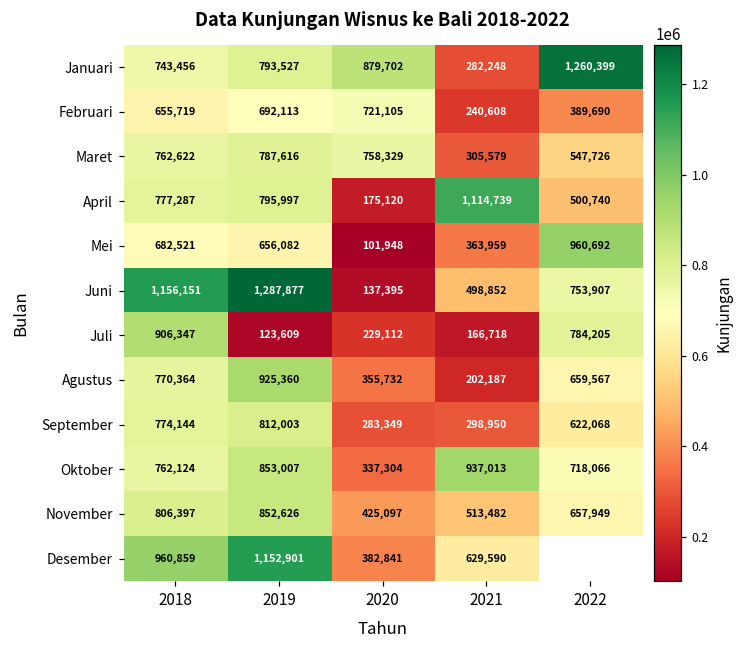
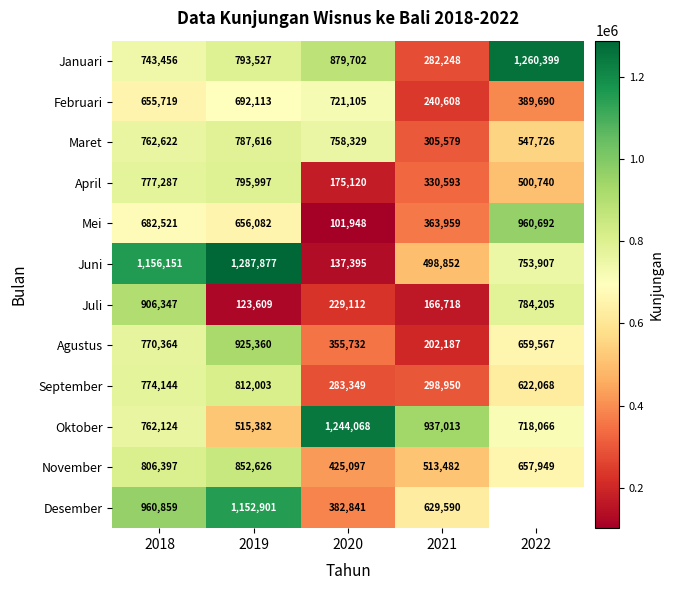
April, 2021: 1,114,739 -> 330,593
Oktober, 2019: 853,007 -> 515,382
Oktober, 2020: 337,304 -> 1,244,068
